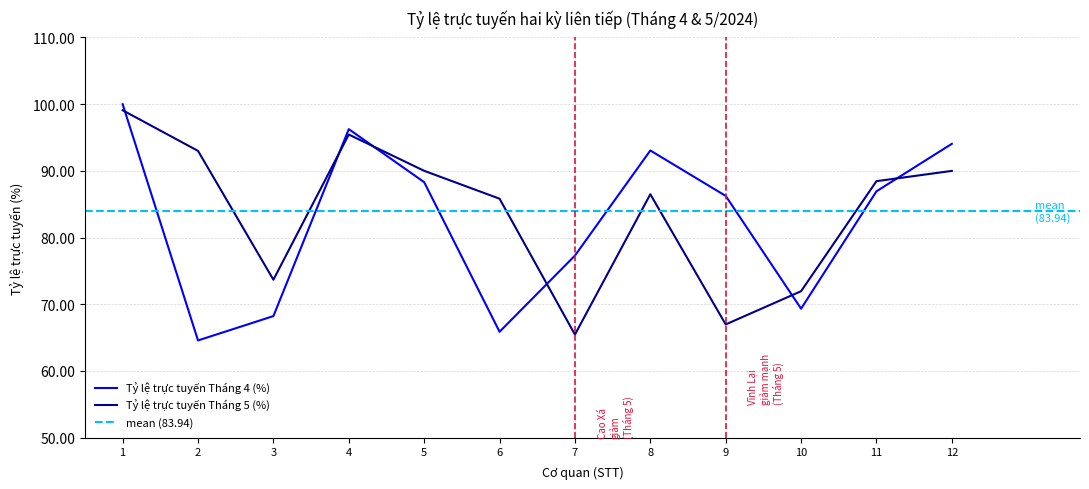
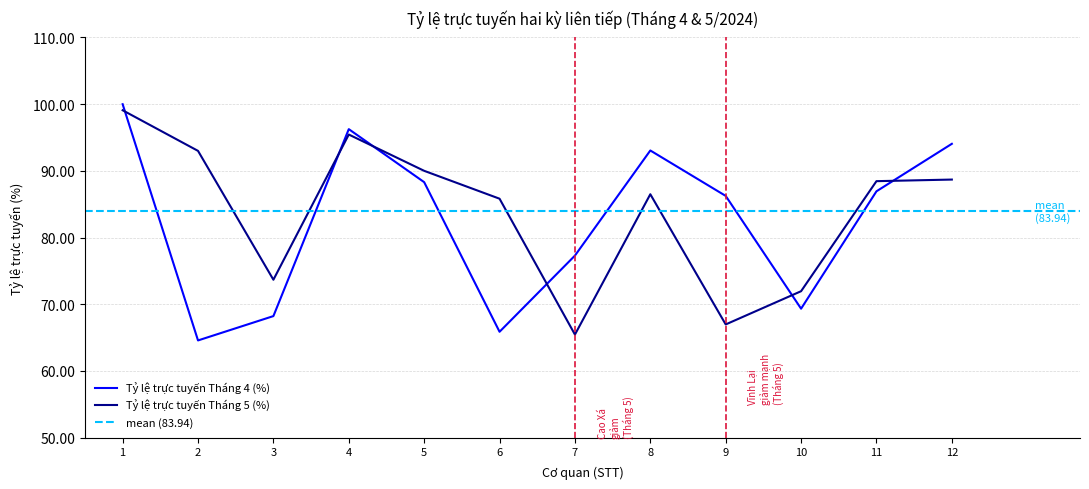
Tỷ lệ trực tuyến Tháng 5 (%), 12: 90 -> 89
